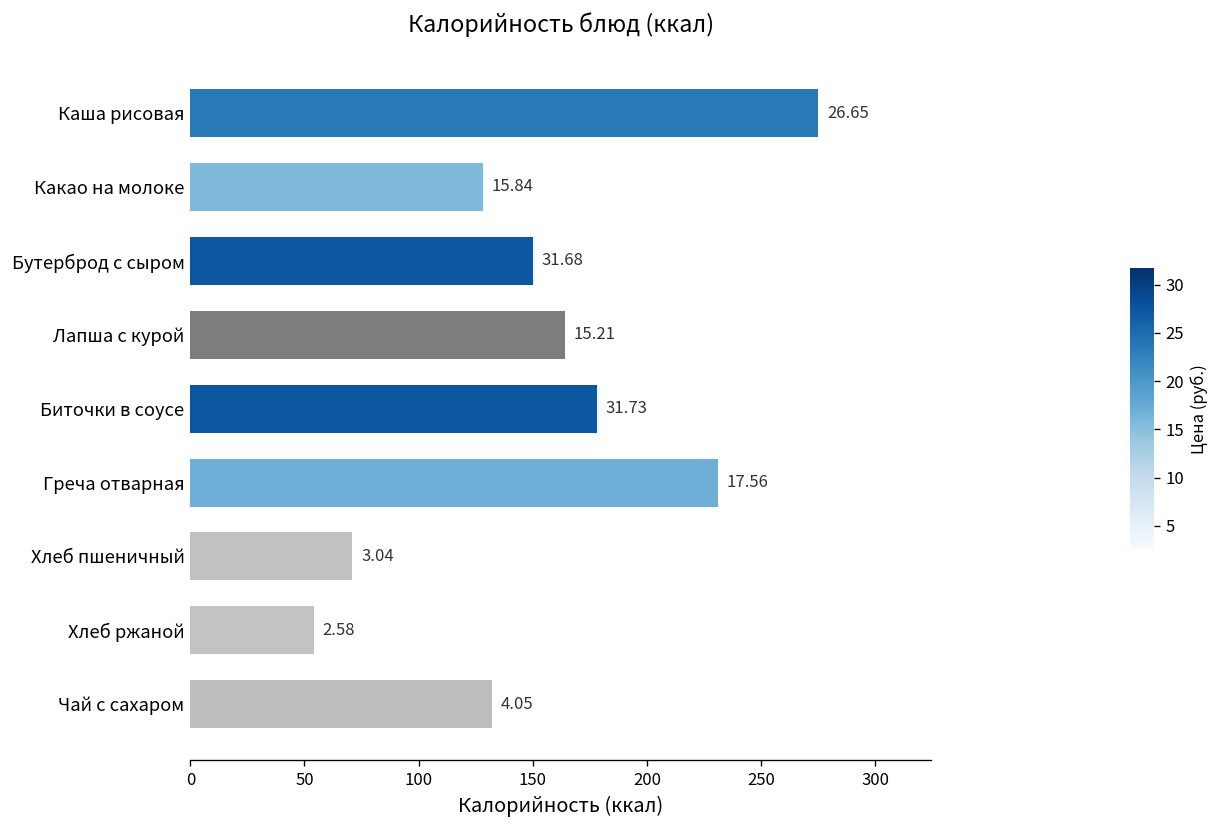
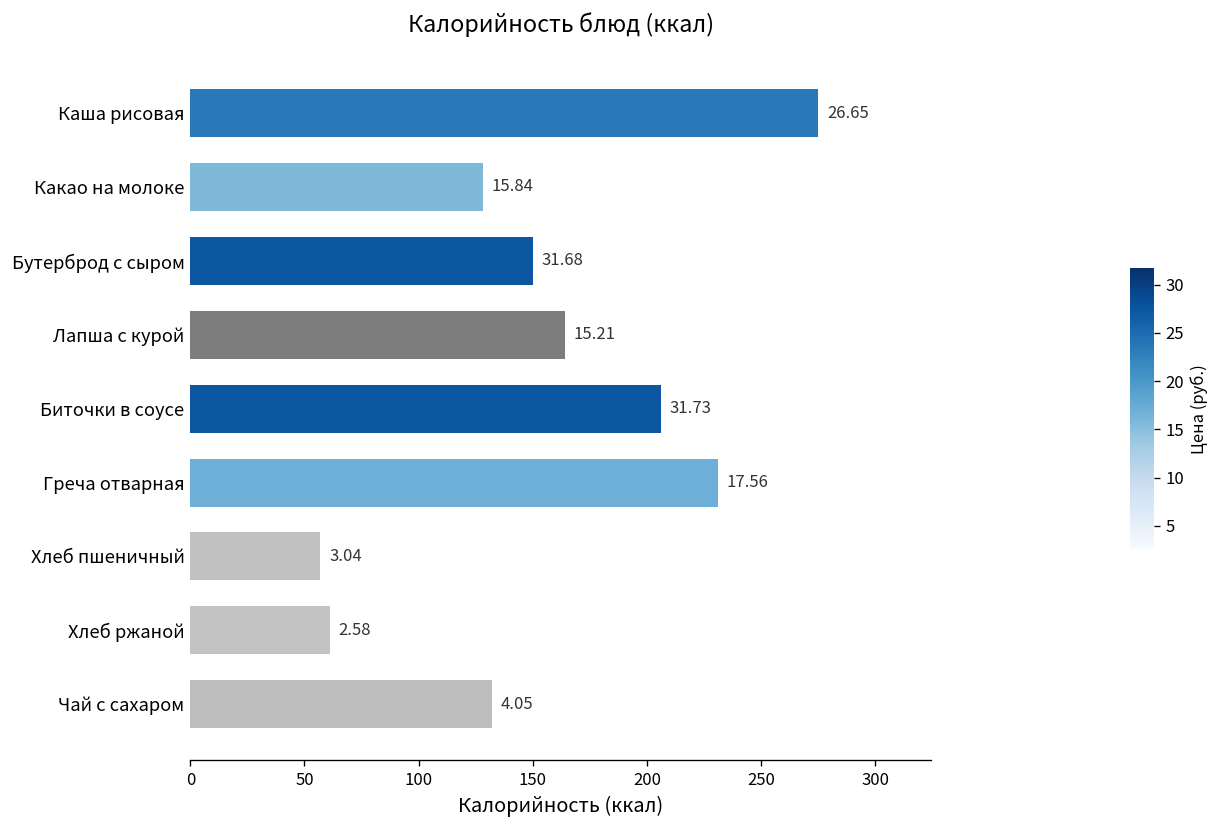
Биточки в соусе: 178 -> 206
Хлеб пшеничный: 71 -> 57
Хлеб ржаной: 54 -> 61
